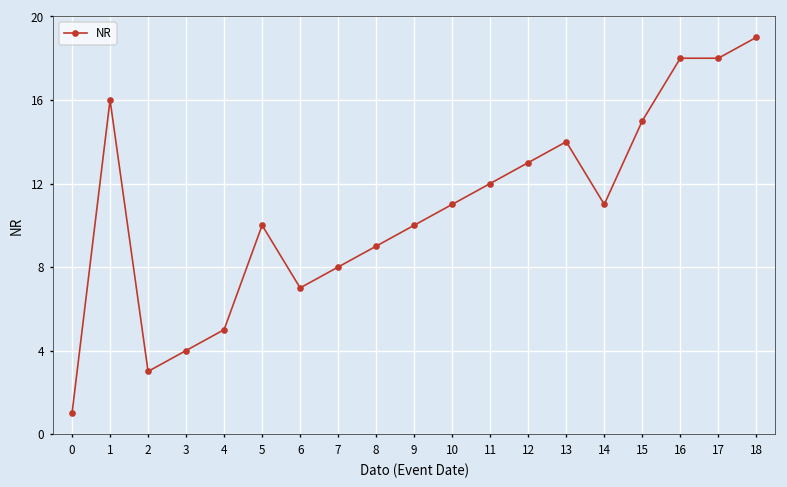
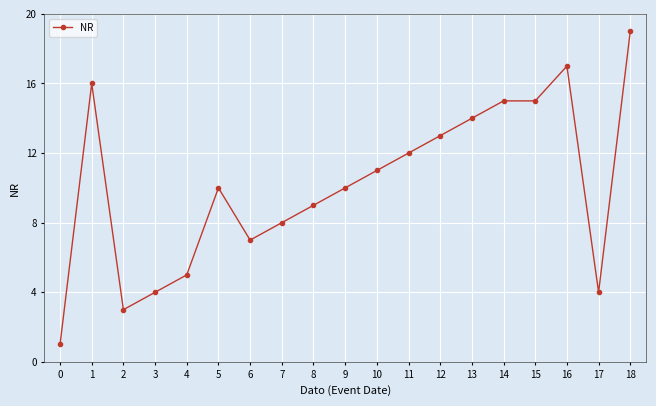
14: 11 -> 15
16: 18 -> 17
17: 18 -> 4
